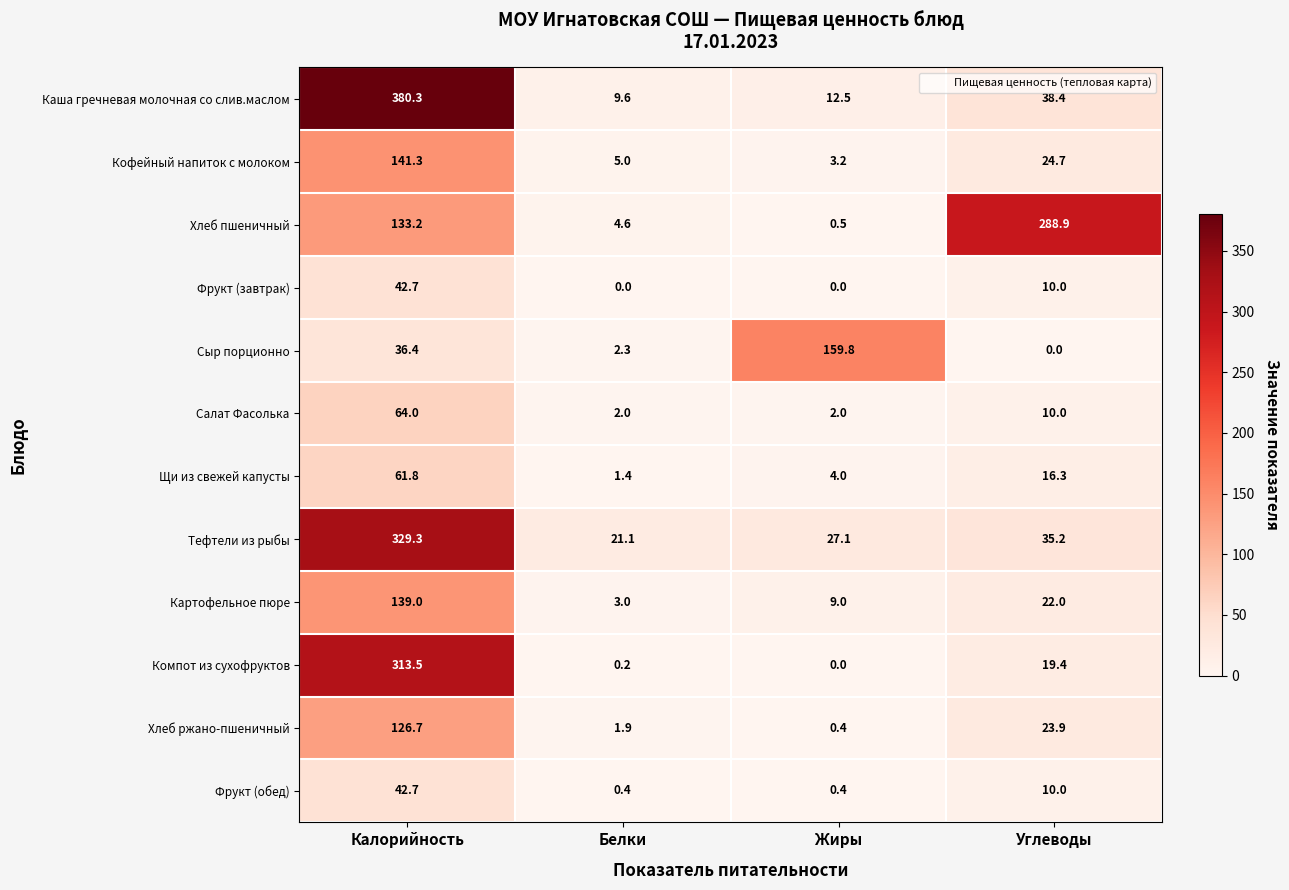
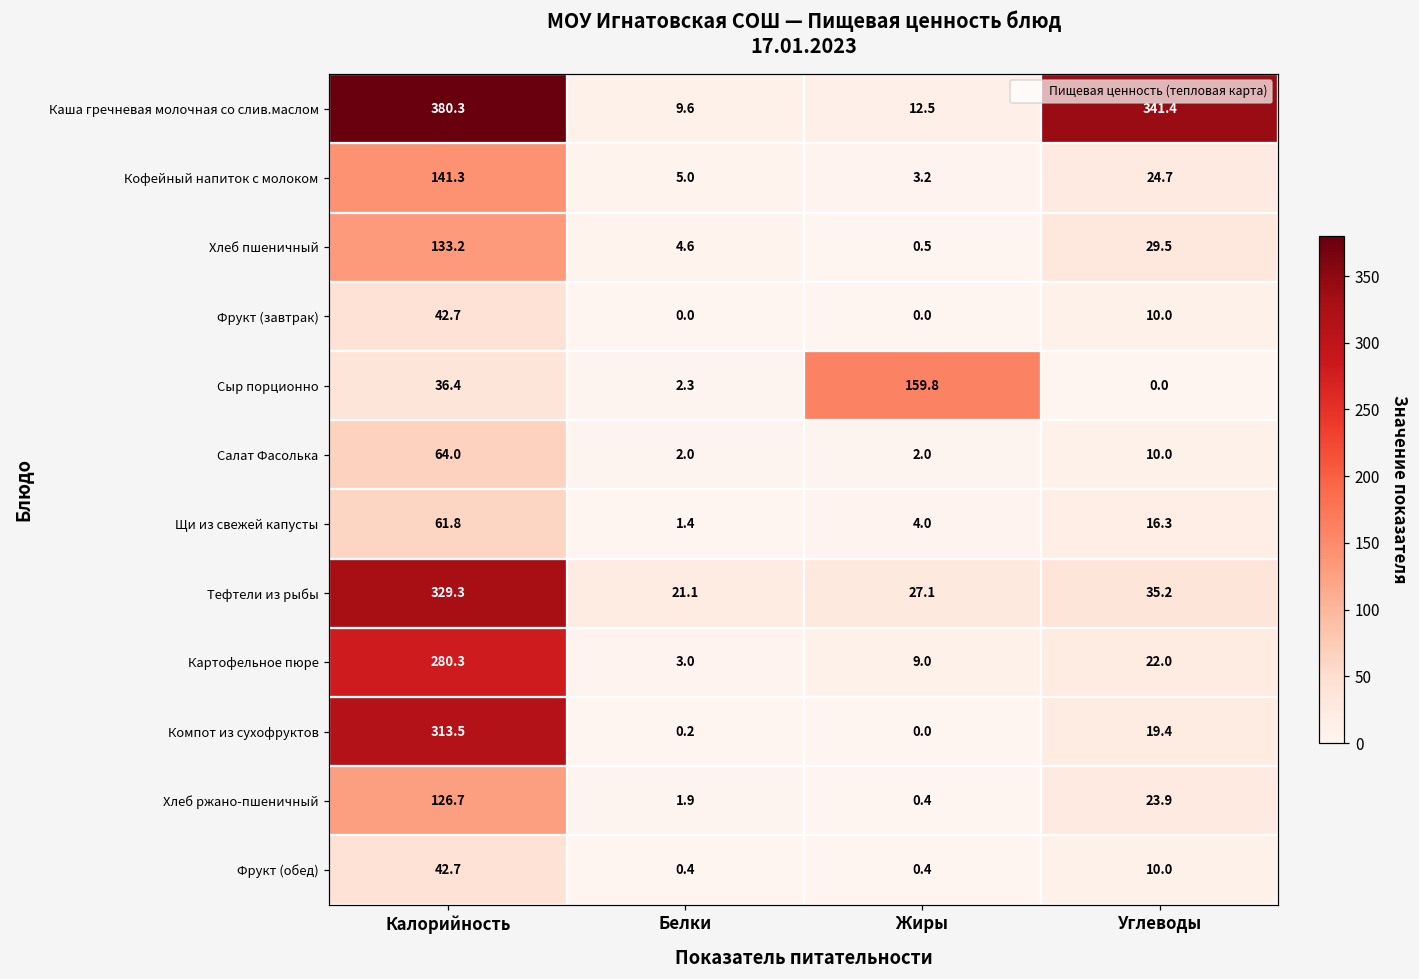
Каша гречневая молочная со слив.маслом, Углеводы: 38.4 -> 341.4
Хлеб пшеничный, Углеводы: 288.9 -> 29.5
Картофельное пюре, Калорийность: 139.0 -> 280.3
